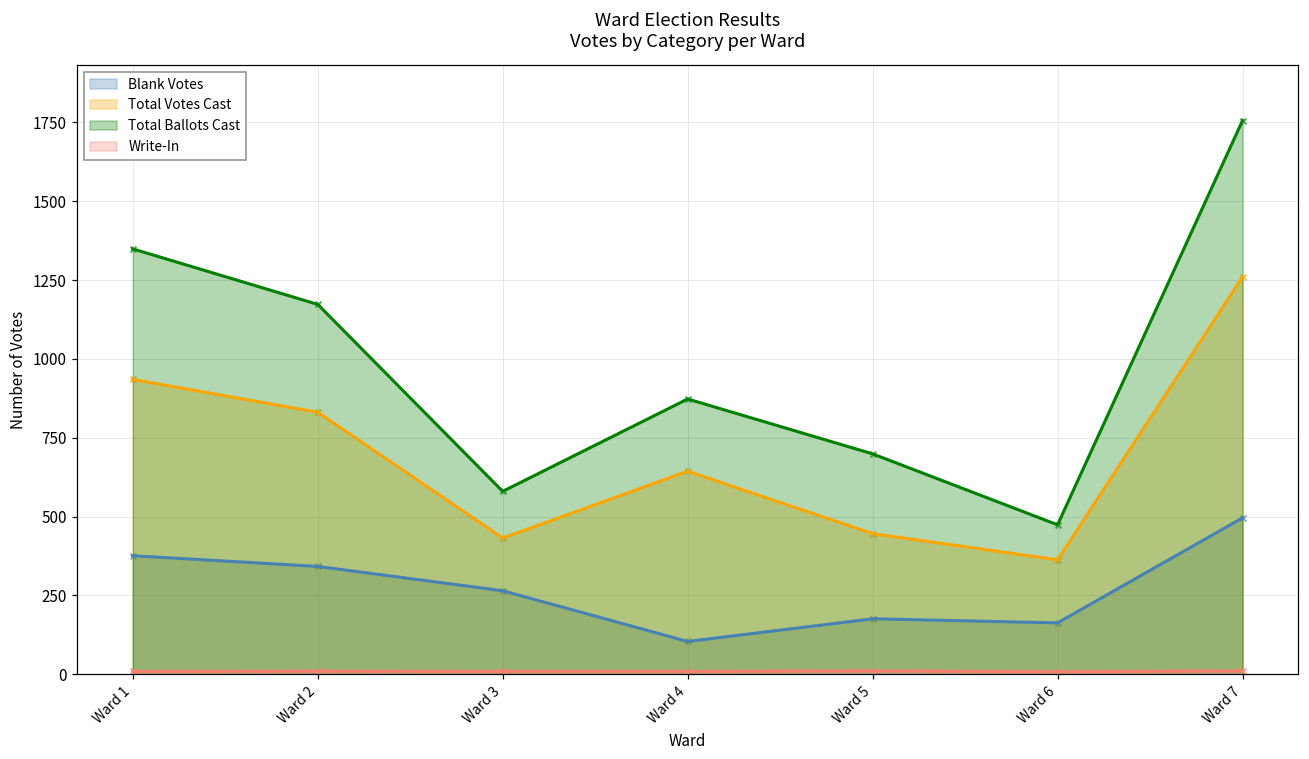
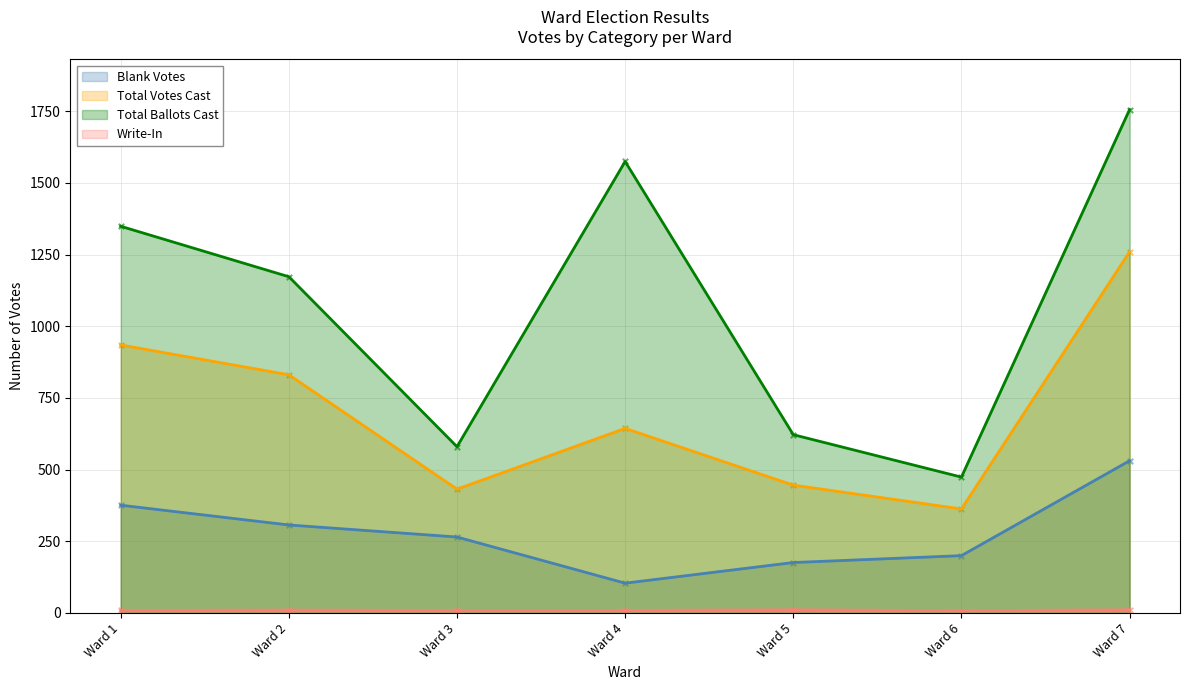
Blank Votes, Ward 2: 340 -> 310
Total Ballots Cast, Ward 4: 870 -> 1580
Total Ballots Cast, Ward 5: 700 -> 620
Blank Votes, Ward 6: 160 -> 200
Blank Votes, Ward 7: 500 -> 530
